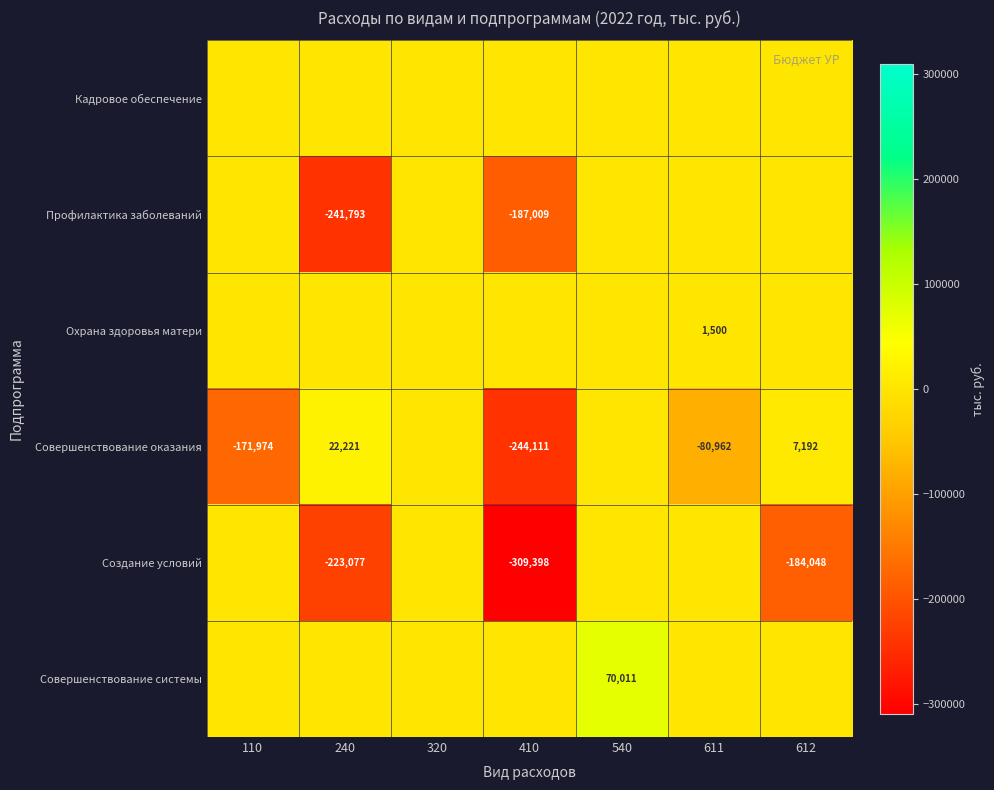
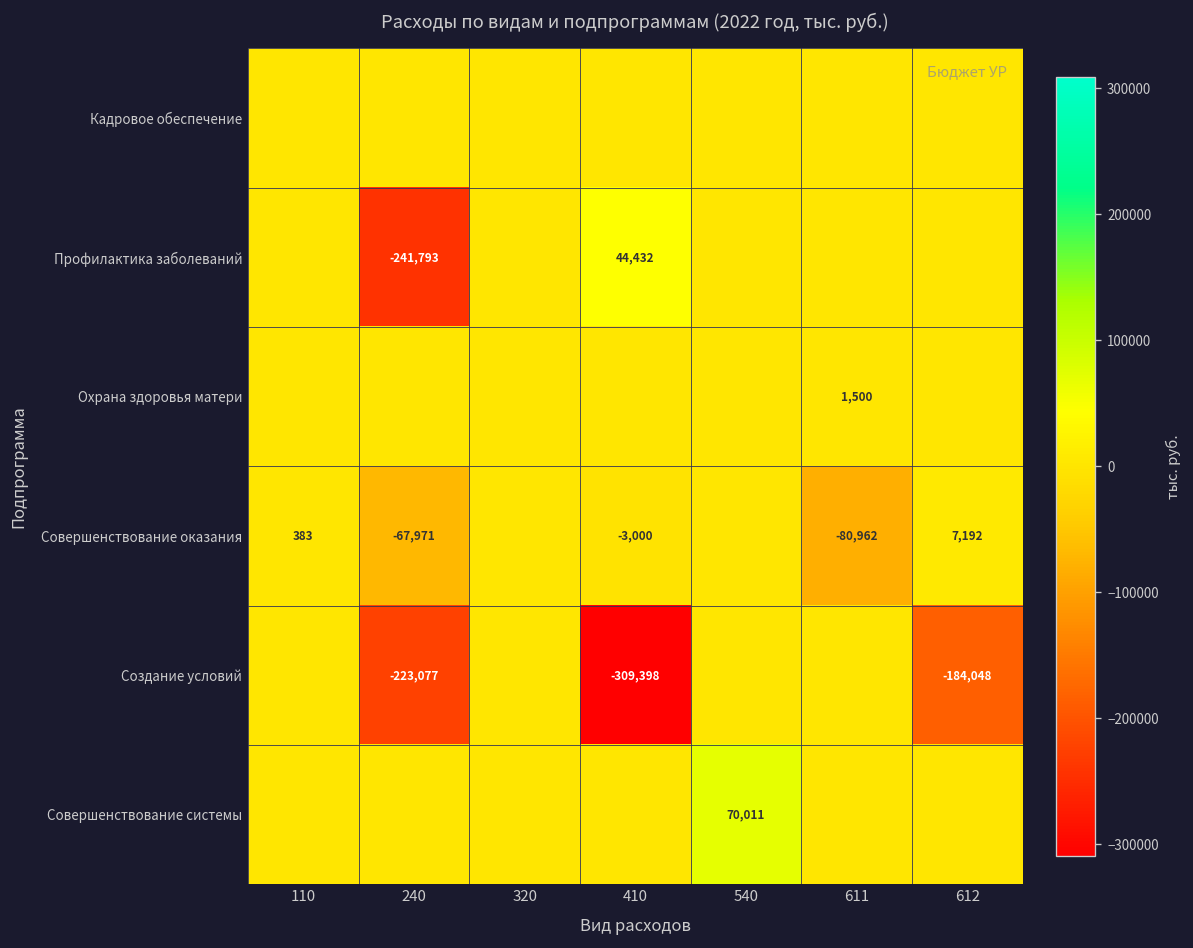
Профилактика заболеваний, 410: -187,009 -> 44,432
Совершенствование оказания, 110: -171,974 -> 383
Совершенствование оказания, 240: 22,221 -> -67,971
Совершенствование оказания, 410: -244,111 -> -3,000
